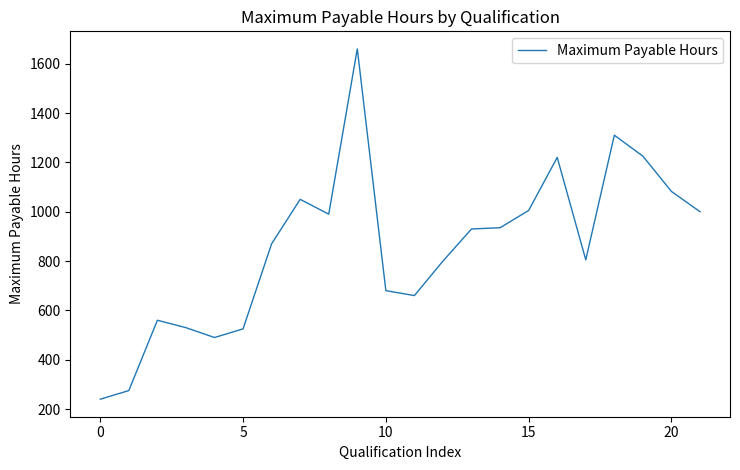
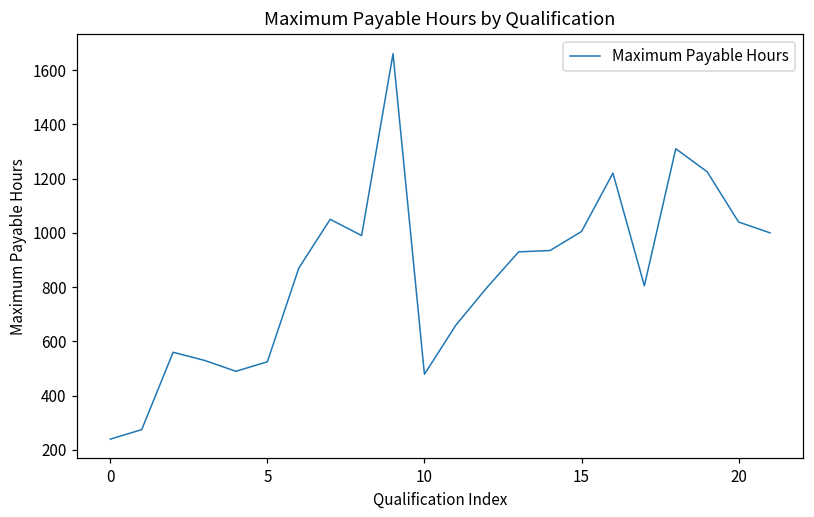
10: 680 -> 480
20: 1080 -> 1040
